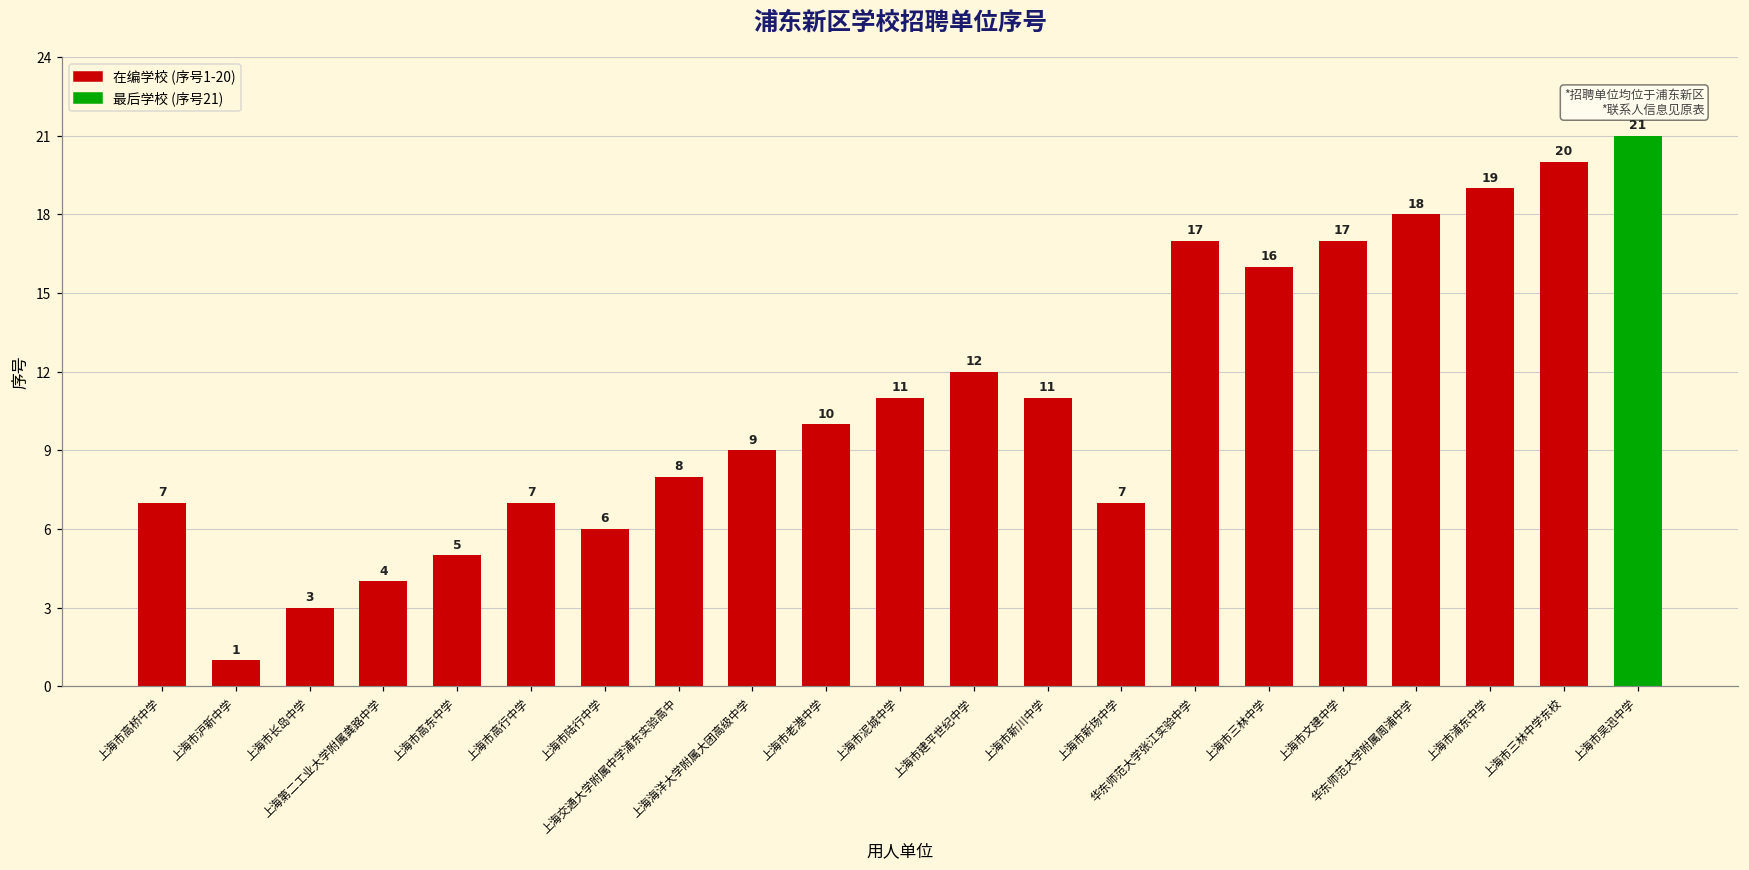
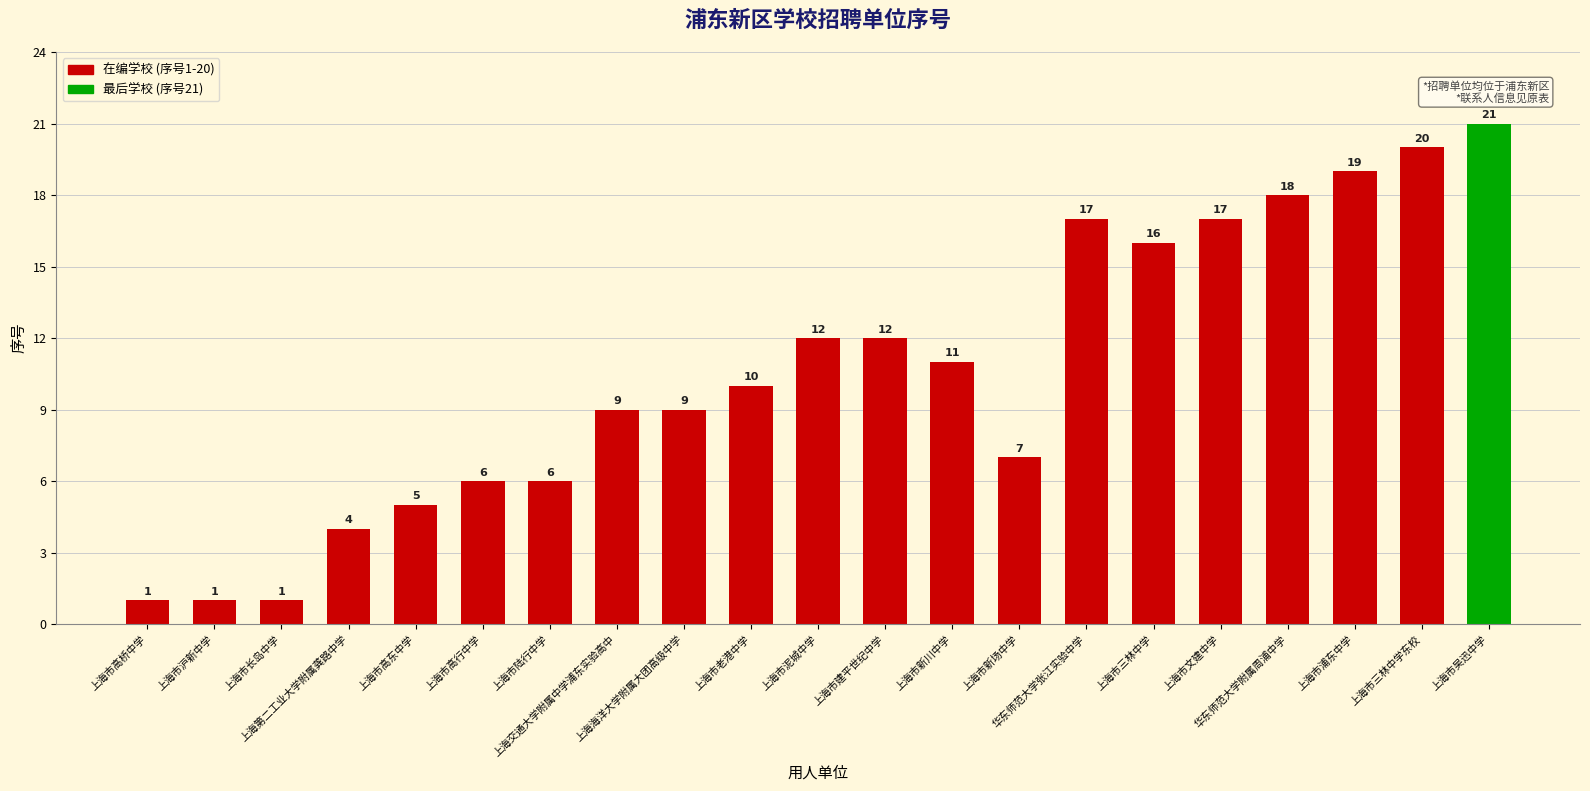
上海市高桥中学: 7 -> 1
上海市长岛中学: 3 -> 1
上海市高行中学: 7 -> 6
上海交通大学附属中学浦东实验高中: 8 -> 9
上海市泥城中学: 11 -> 12
